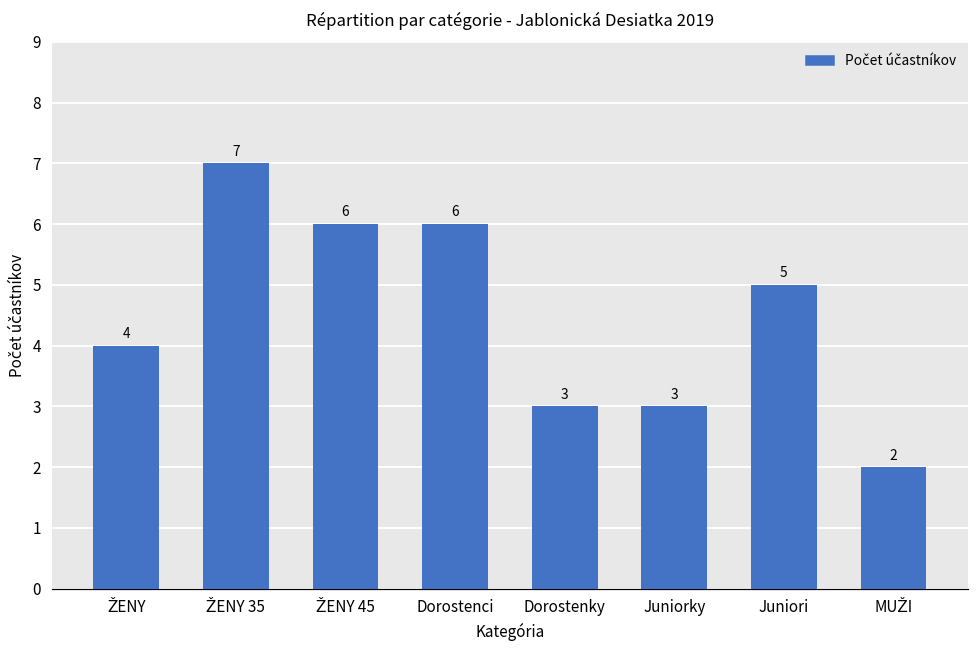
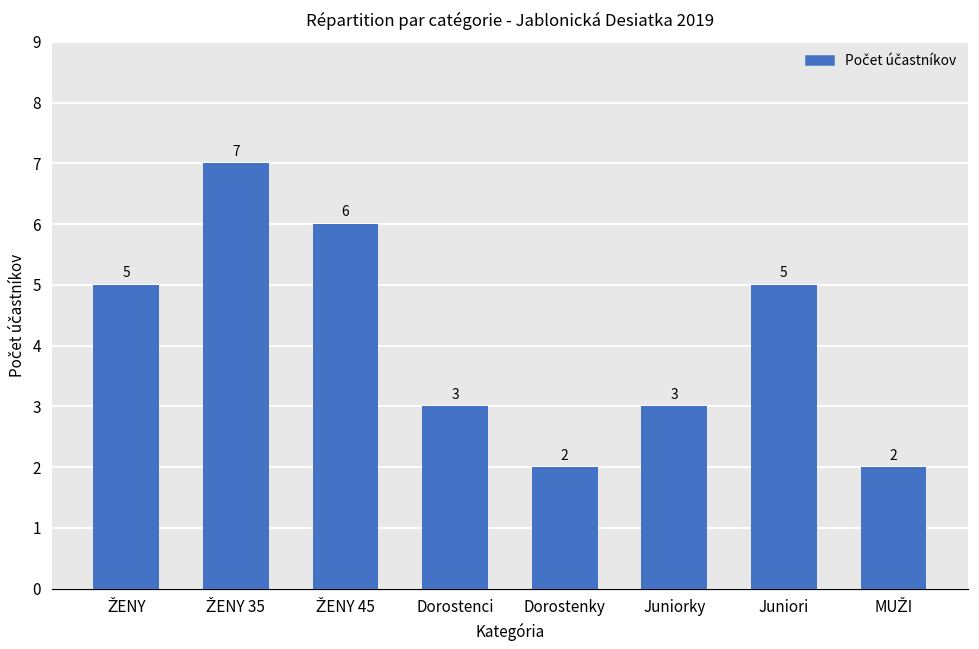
ŽENY: 4 -> 5
Dorostenci: 6 -> 3
Dorostenky: 3 -> 2
